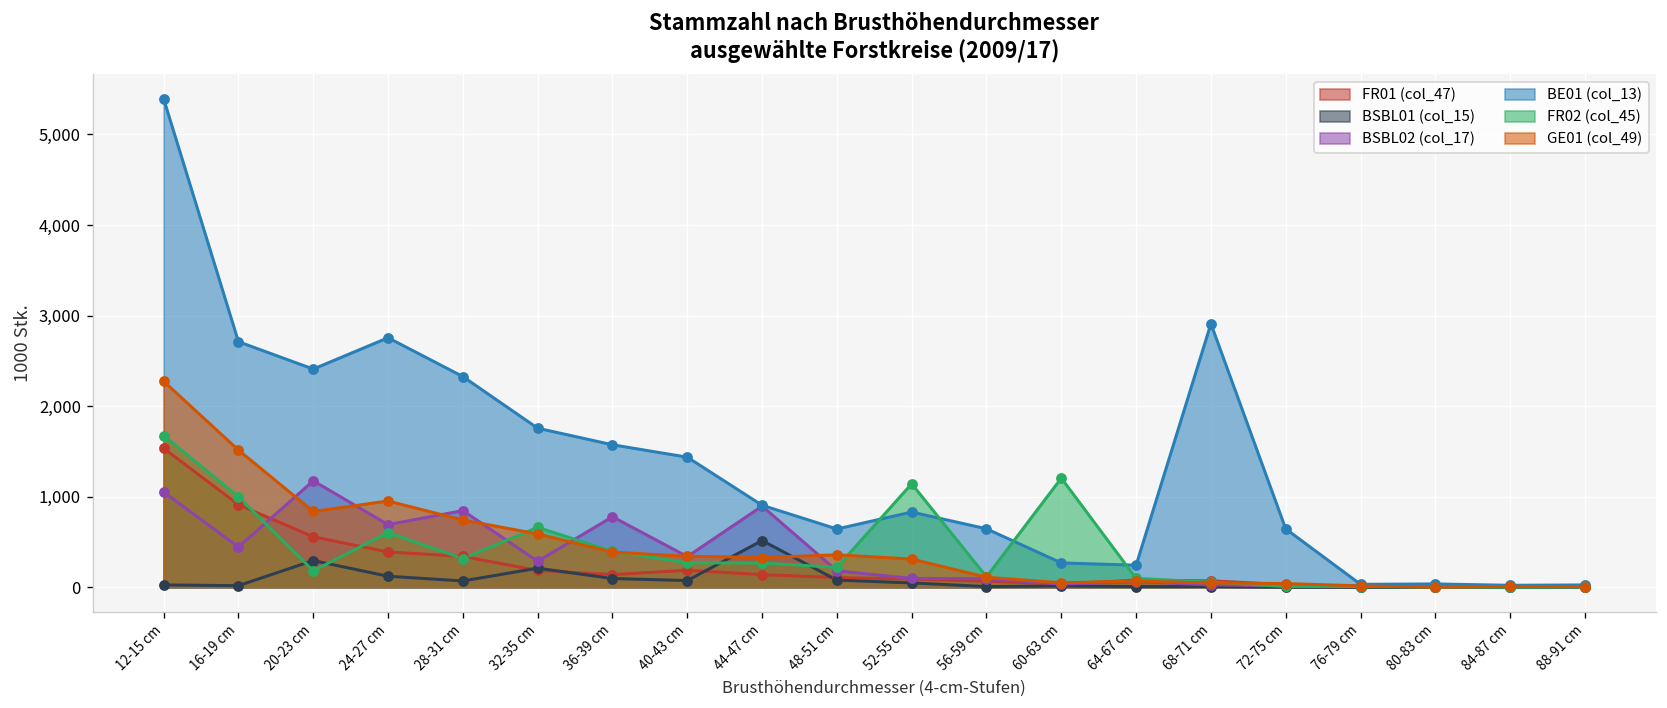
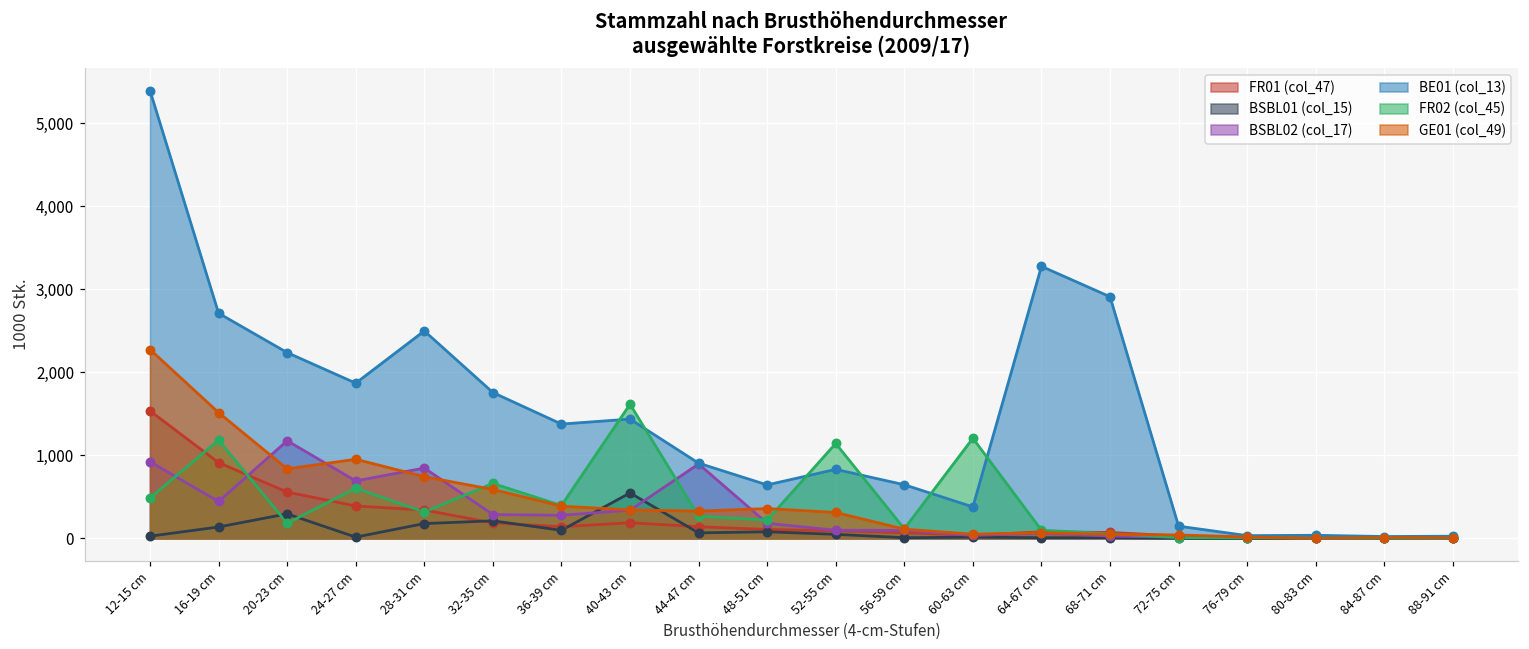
BSBL02 (col_17), 12-15 cm: 1,100 -> 900
FR02 (col_45), 12-15 cm: 1,700 -> 500
BSBL01 (col_15), 16-19 cm: 0 -> 100
FR02 (col_45), 16-19 cm: 1,000 -> 1,200
BE01 (col_13), 20-23 cm: 2,400 -> 2,200
BSBL01 (col_15), 24-27 cm: 100 -> 0
BE01 (col_13), 24-27 cm: 2,800 -> 1,900
BSBL01 (col_15), 28-31 cm: 100 -> 200
BE01 (col_13), 28-31 cm: 2,300 -> 2,500
BSBL02 (col_17), 36-39 cm: 800 -> 300
BE01 (col_13), 36-39 cm: 1,600 -> 1,400
BSBL01 (col_15), 40-43 cm: 100 -> 500
FR02 (col_45), 40-43 cm: 300 -> 1,600
BSBL01 (col_15), 44-47 cm: 500 -> 100
BE01 (col_13), 60-63 cm: 300 -> 400
BE01 (col_13), 64-67 cm: 200 -> 3,300
BE01 (col_13), 72-75 cm: 600 -> 100
